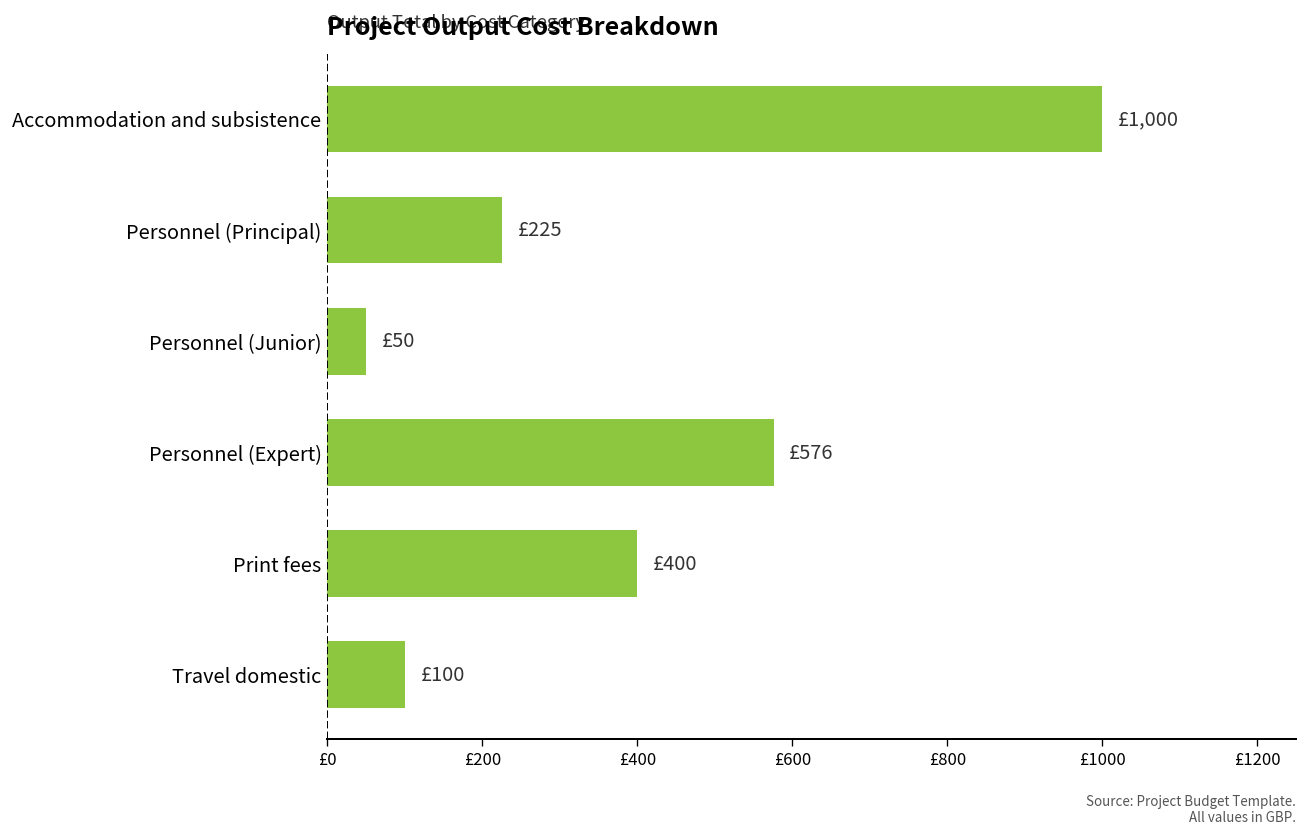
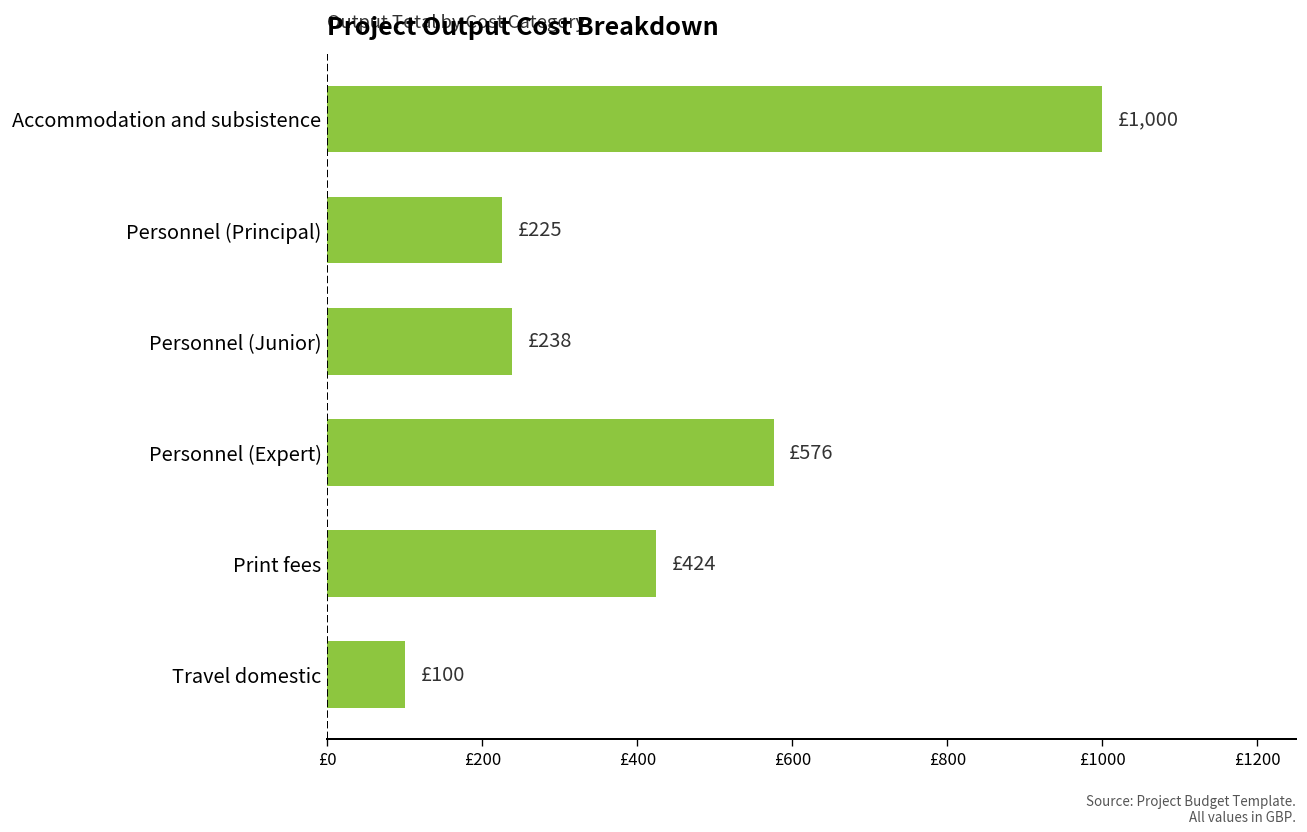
Personnel (Junior): £50 -> £238
Print fees: £400 -> £424
